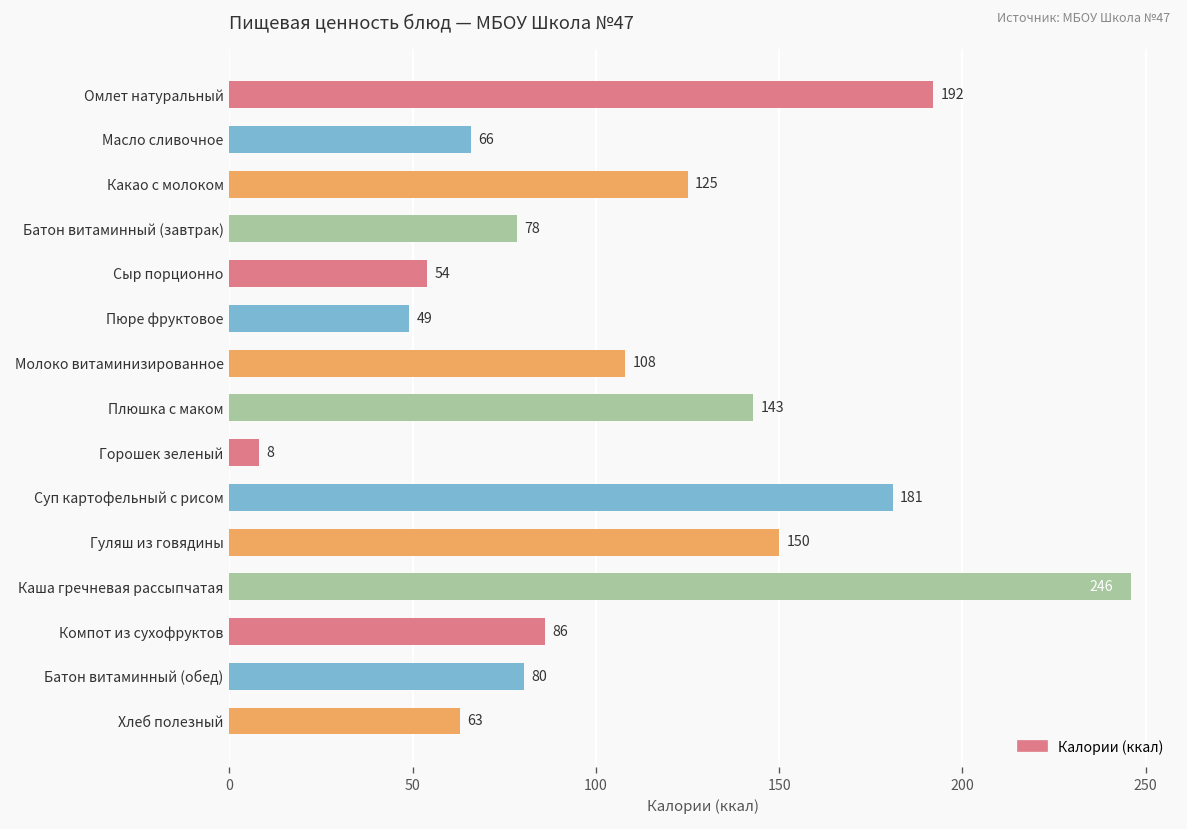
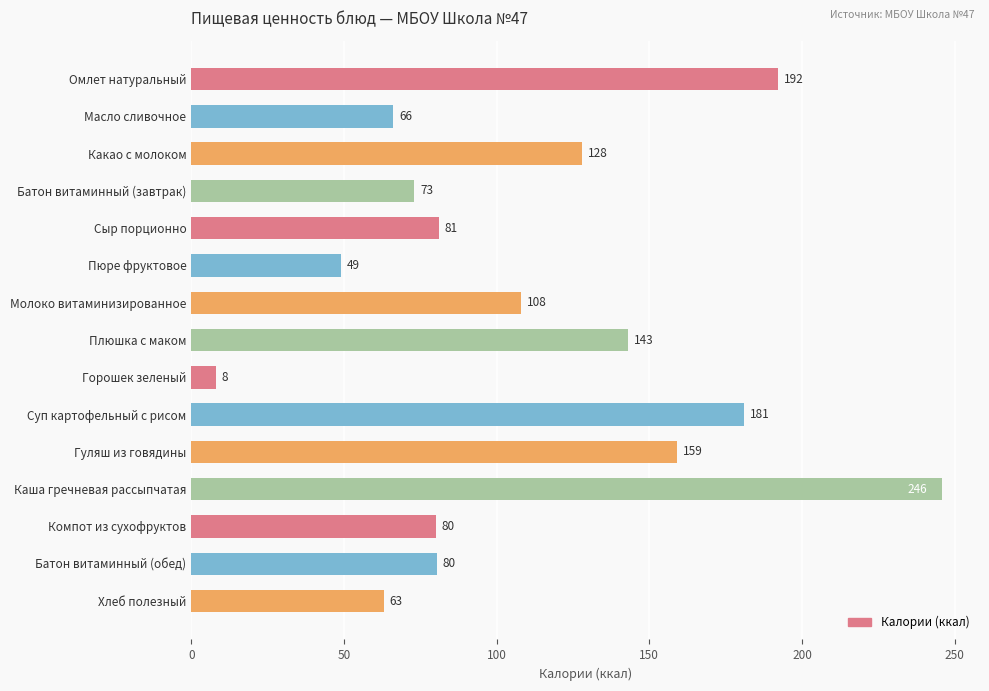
Какао с молоком: 125 -> 128
Батон витаминный (завтрак): 78 -> 73
Сыр порционно: 54 -> 81
Гуляш из говядины: 150 -> 159
Компот из сухофруктов: 86 -> 80
